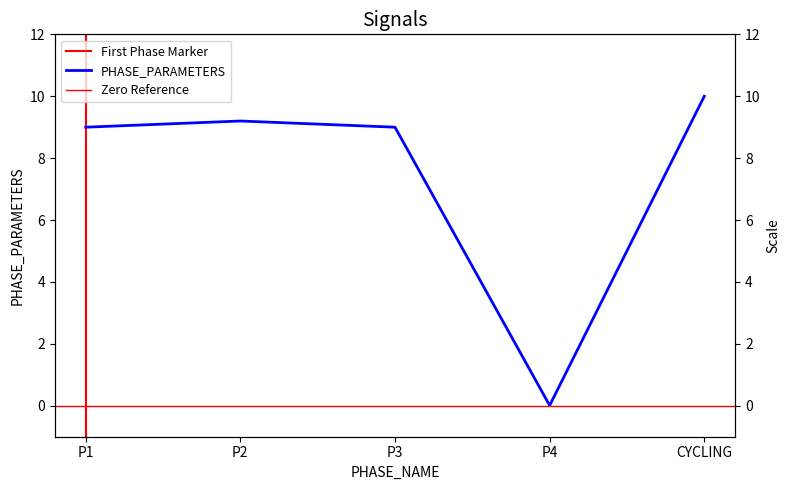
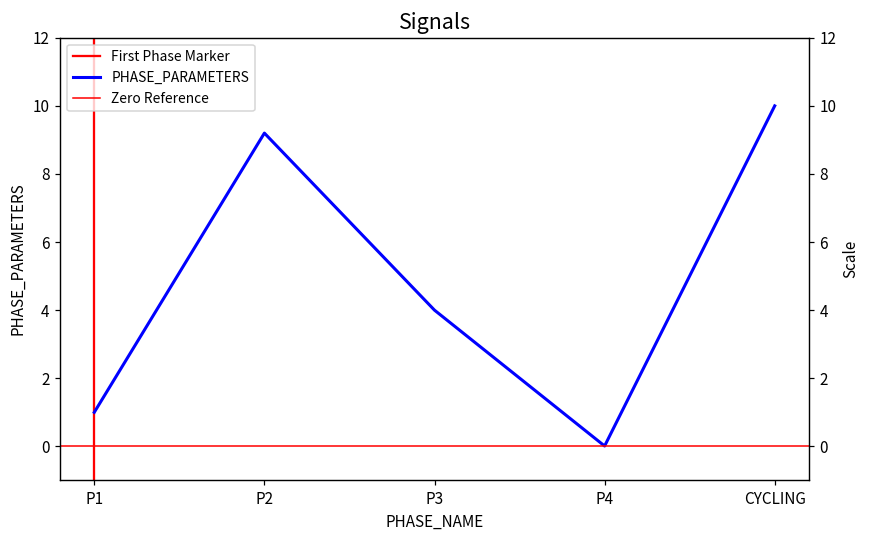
P1: 9 -> 1
P3: 9 -> 4
